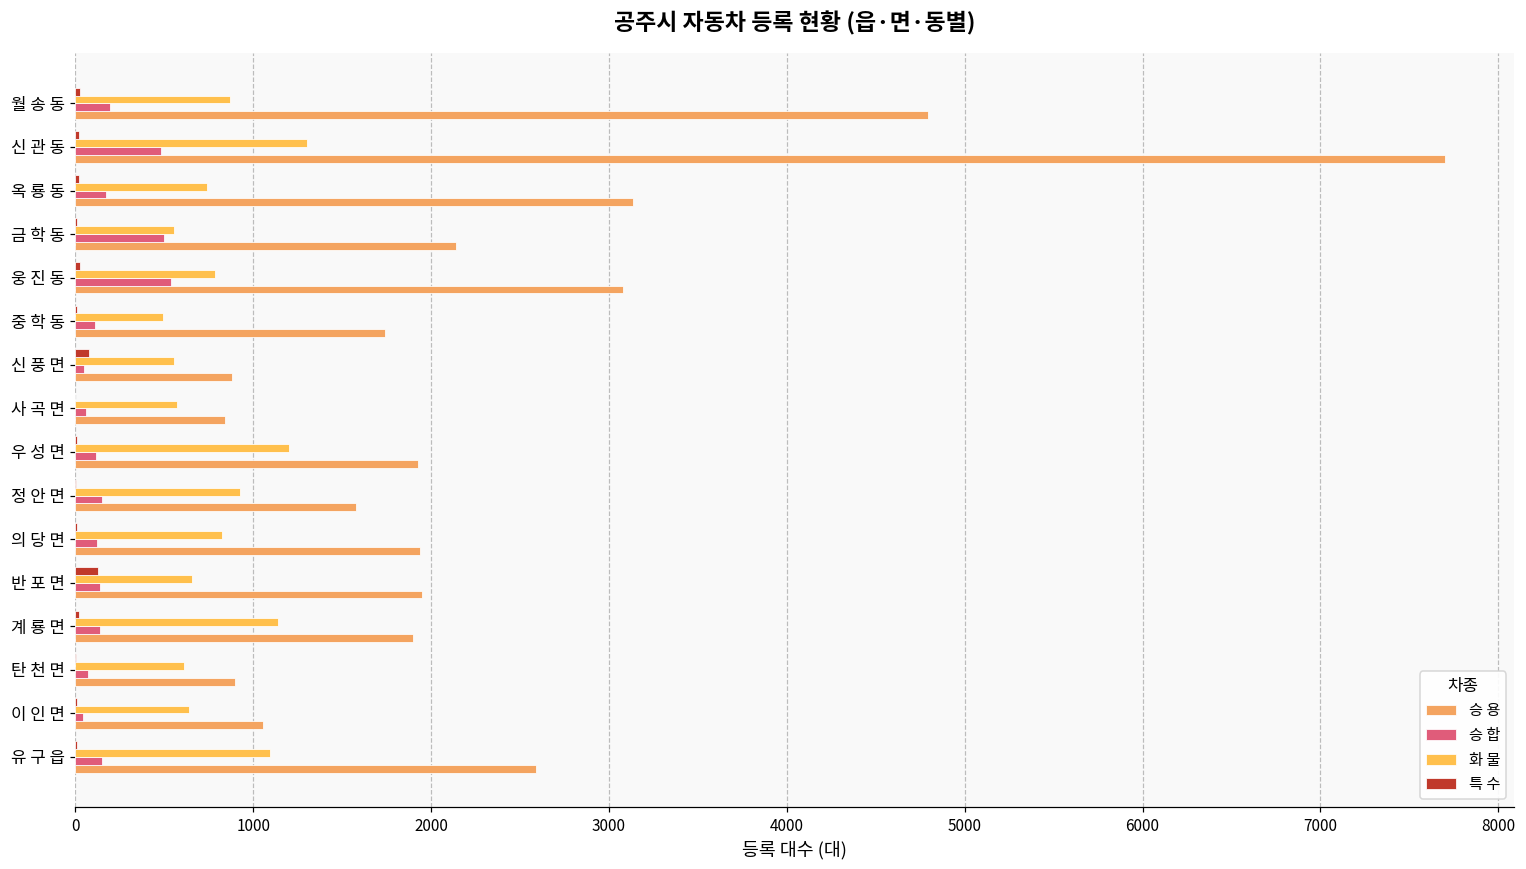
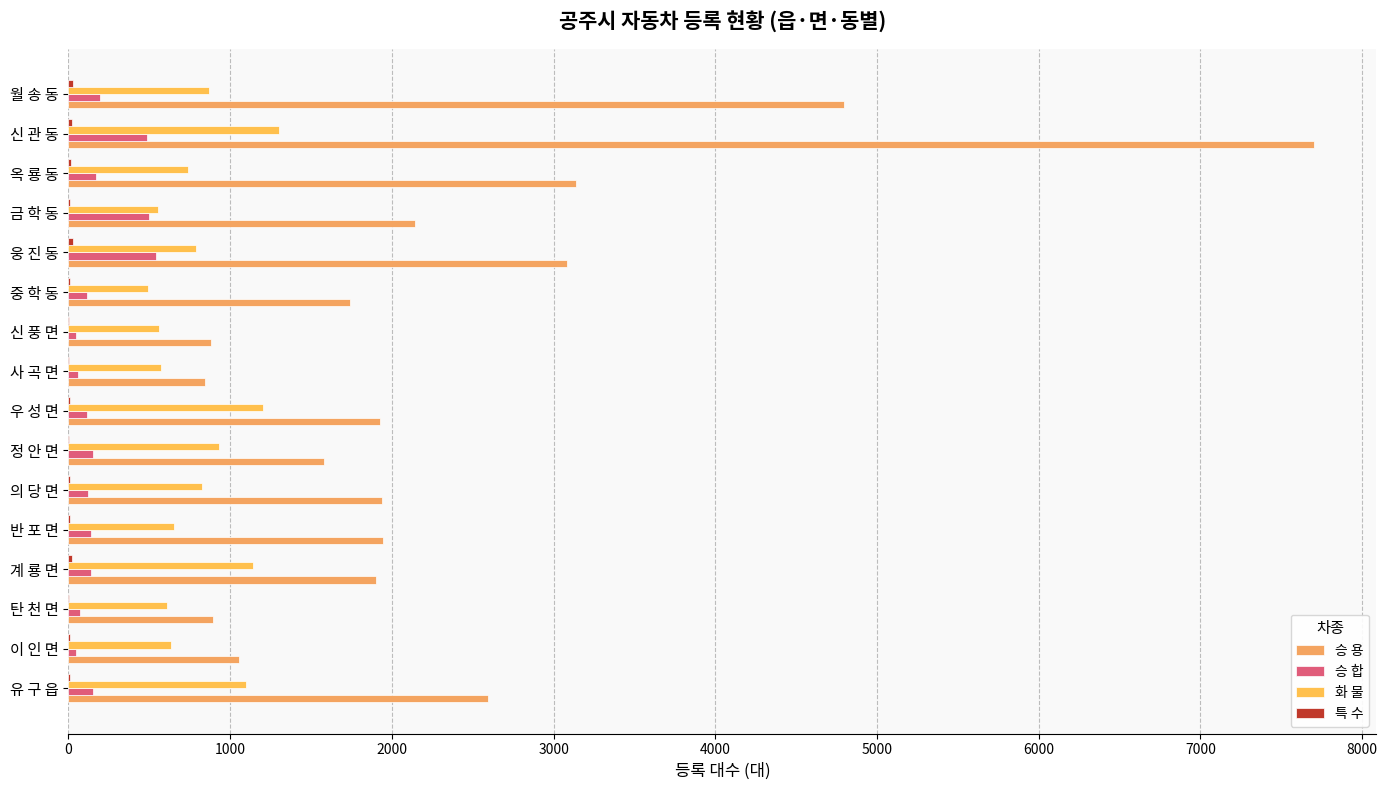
특 수, 신 풍 면: 80 -> 0
특 수, 반 포 면: 130 -> 10
